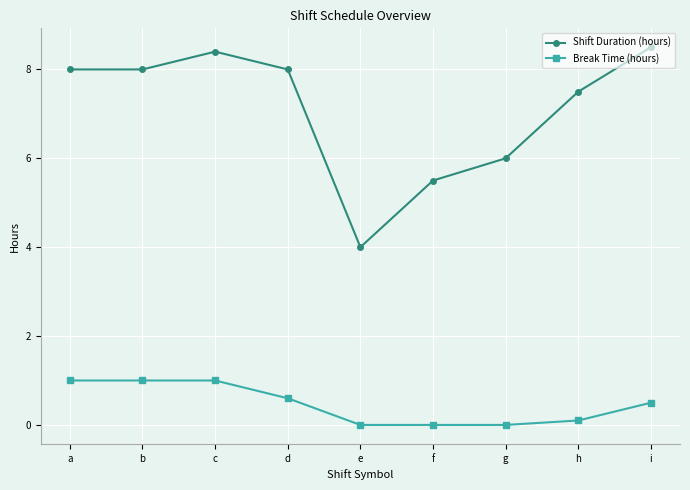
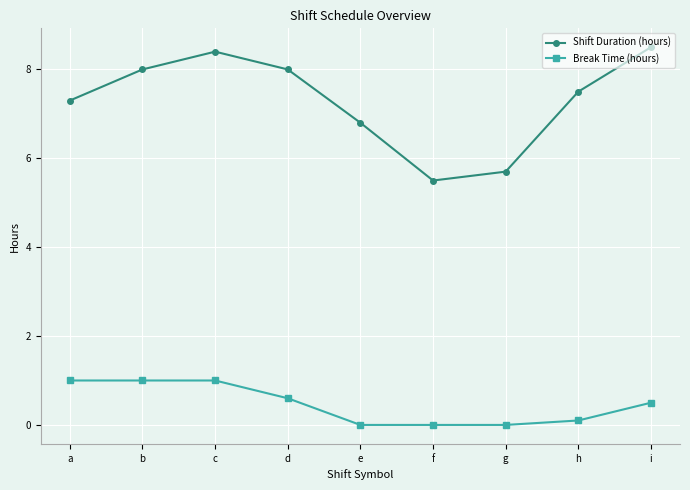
Shift Duration (hours), a: 8.0 -> 7.3
Shift Duration (hours), e: 4.0 -> 6.8
Shift Duration (hours), g: 6.0 -> 5.7
